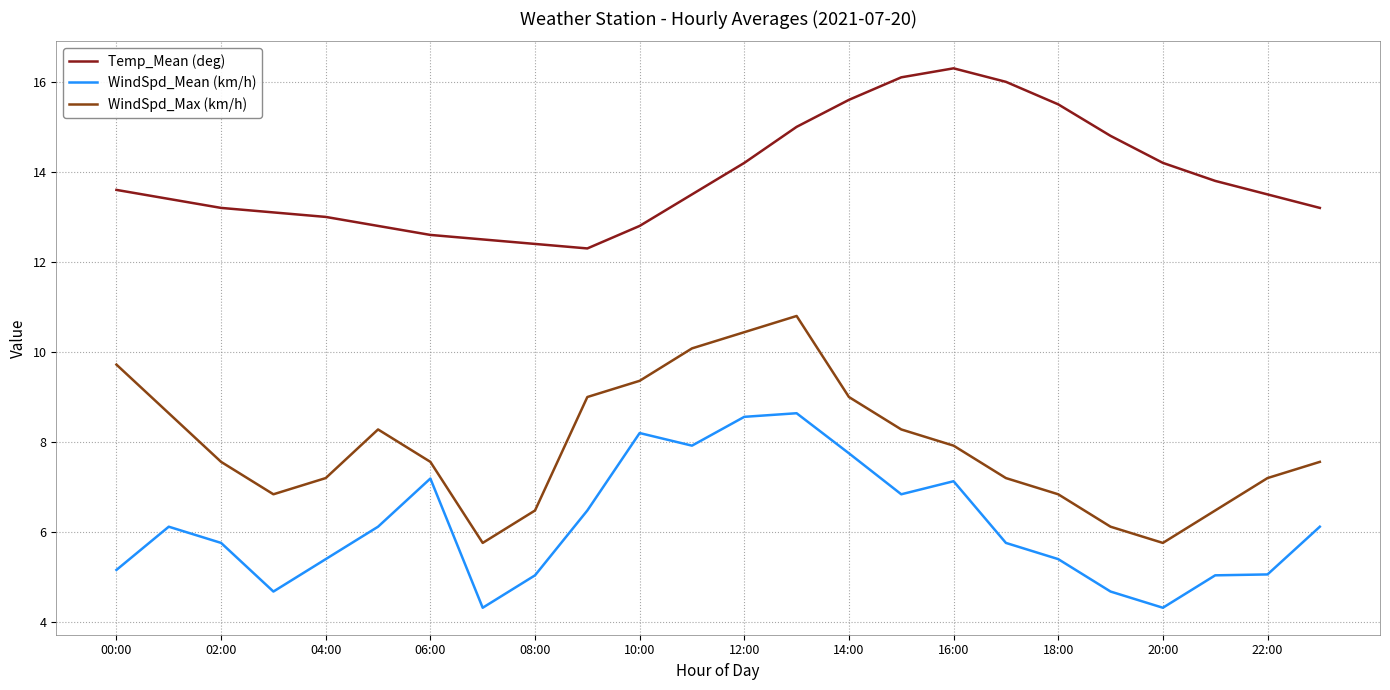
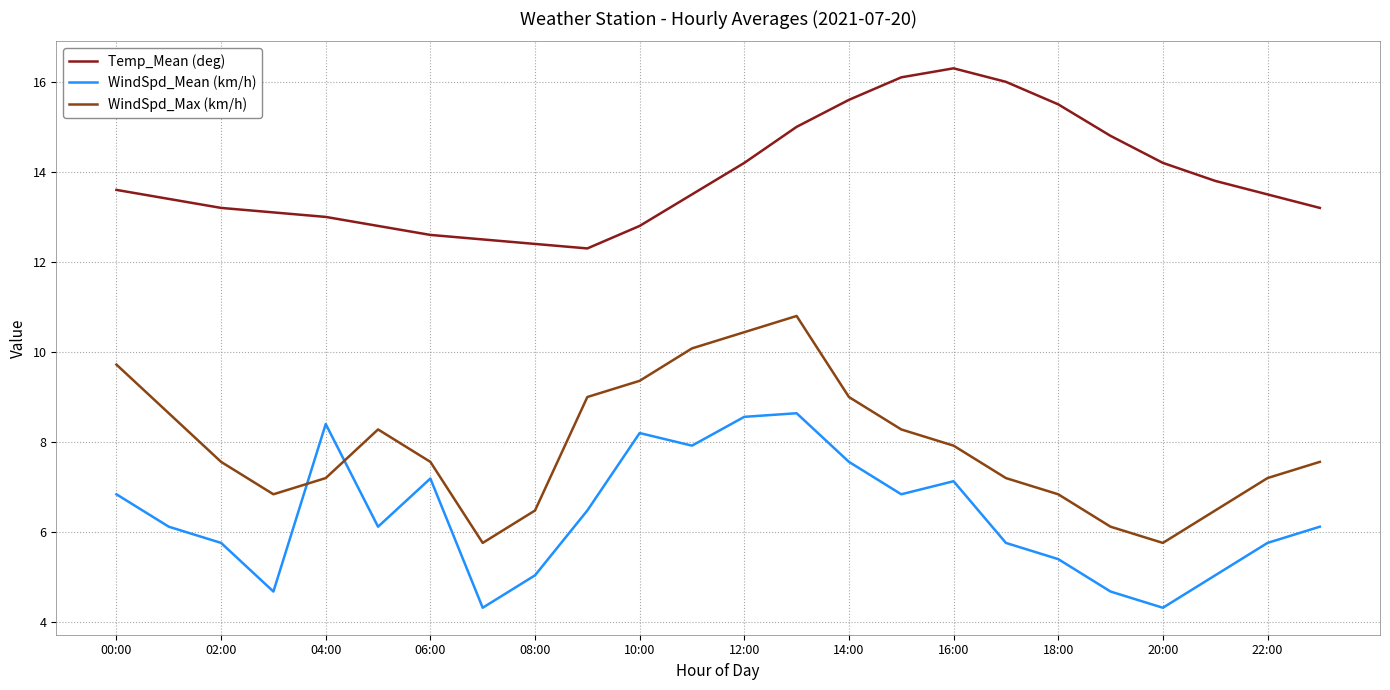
WindSpd_Mean (km/h), 00:00: 5.2 -> 6.8
WindSpd_Mean (km/h), 04:00: 5.4 -> 8.4
WindSpd_Mean (km/h), 14:00: 7.8 -> 7.6
WindSpd_Mean (km/h), 22:00: 5.1 -> 5.8
